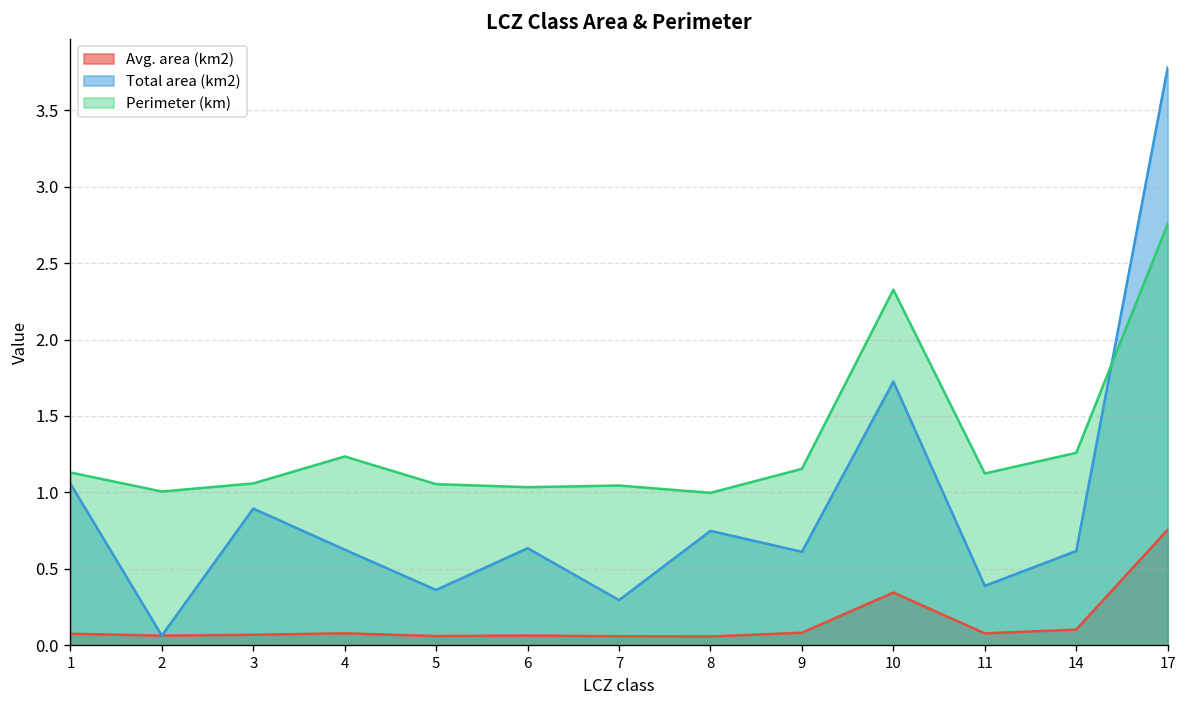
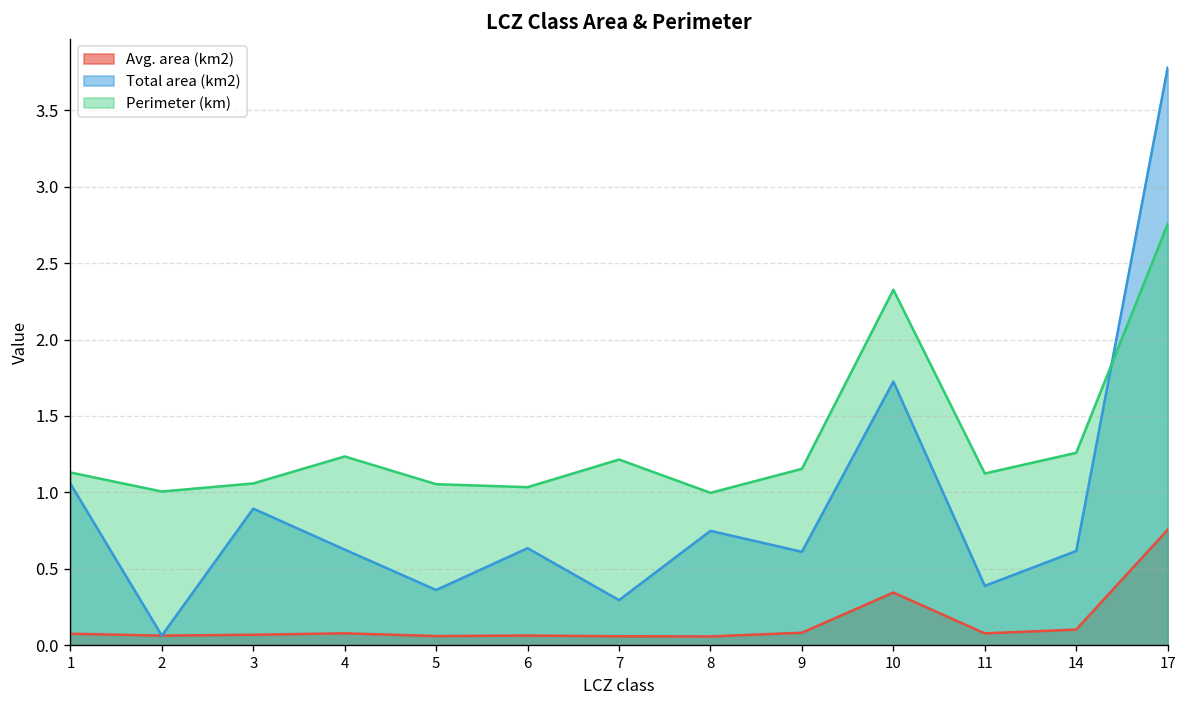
Perimeter (km), 7: 1.04 -> 1.21
